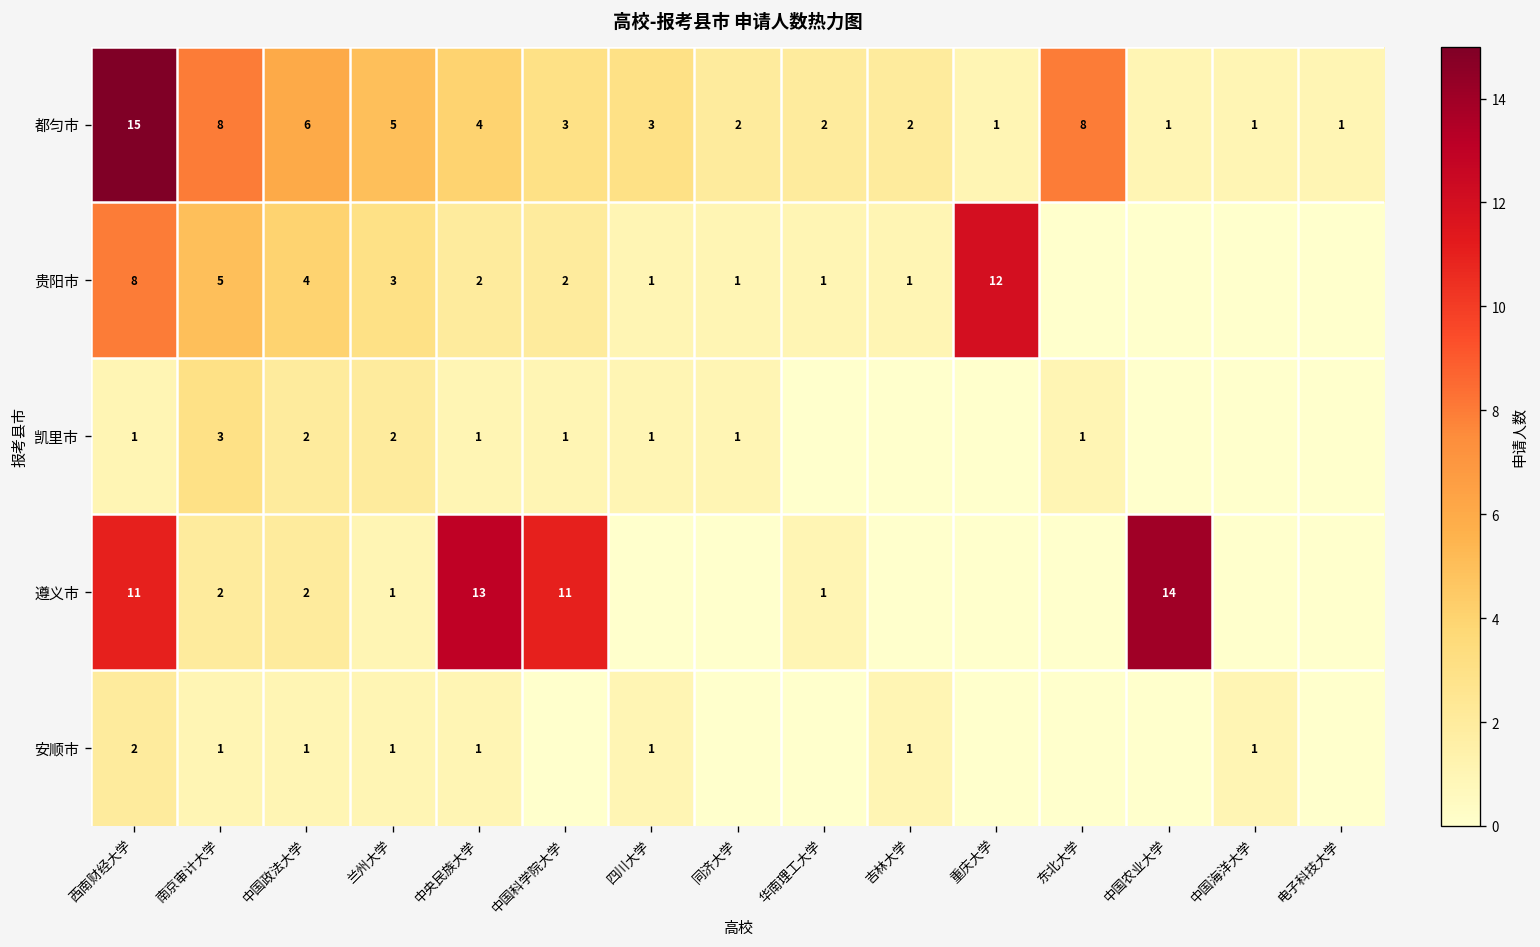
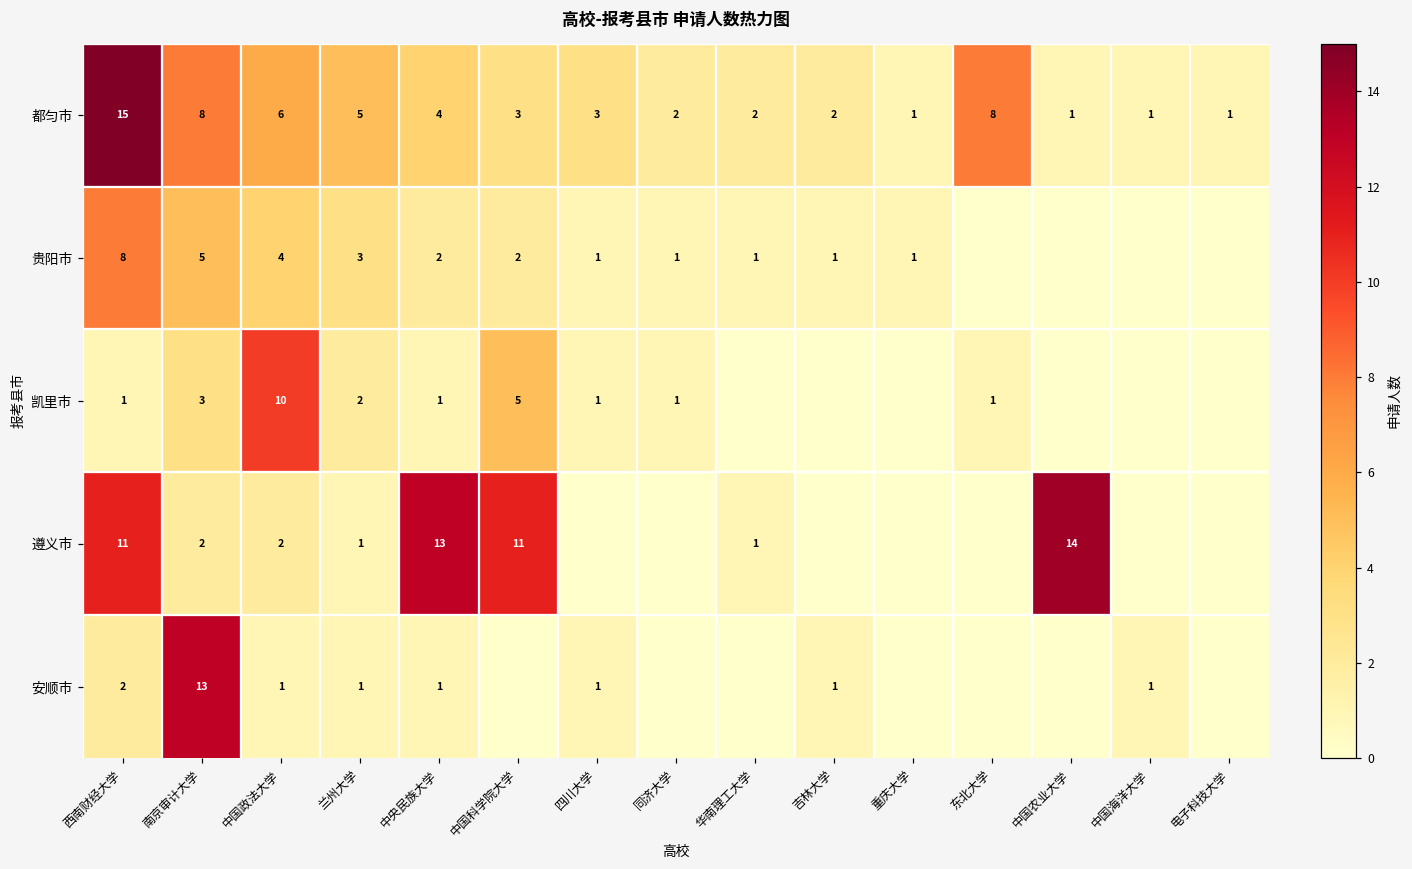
贵阳市, 重庆大学: 12 -> 1
凯里市, 中国政法大学: 2 -> 10
凯里市, 中国科学院大学: 1 -> 5
安顺市, 南京审计大学: 1 -> 13
